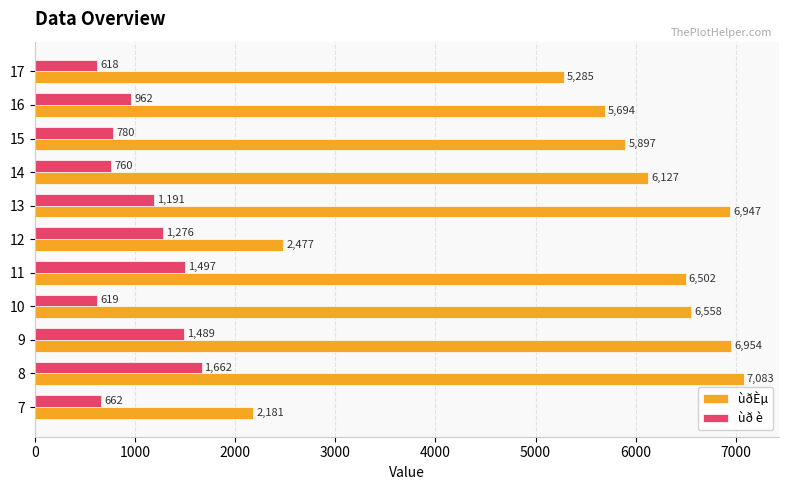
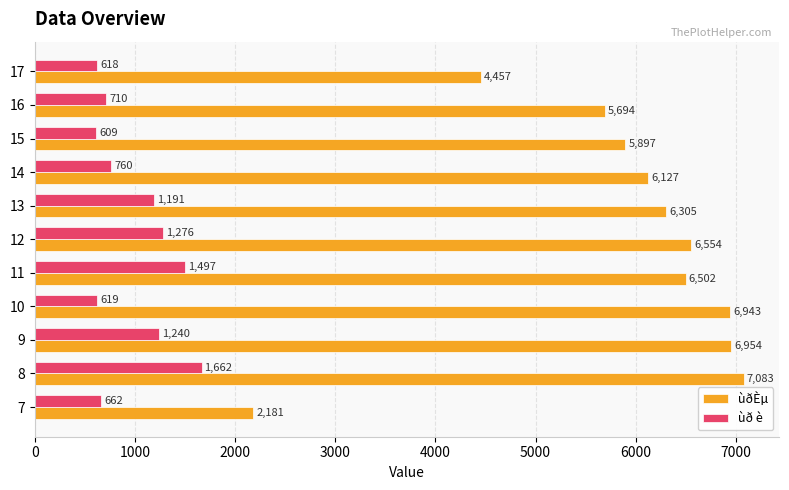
ùðÈµ, 17: 5,285 -> 4,457
ùð è, 16: 962 -> 710
ùð è, 15: 780 -> 609
ùðÈµ, 13: 6,947 -> 6,305
ùðÈµ, 12: 2,477 -> 6,554
ùðÈµ, 10: 6,558 -> 6,943
ùð è, 9: 1,489 -> 1,240
